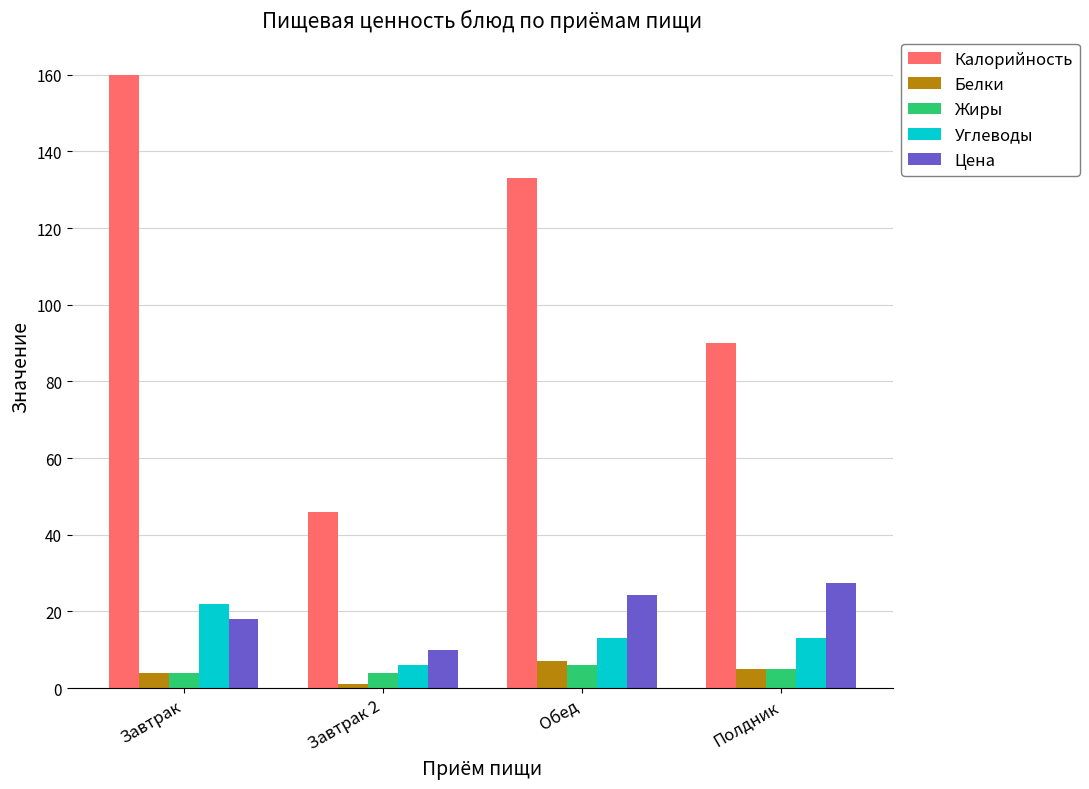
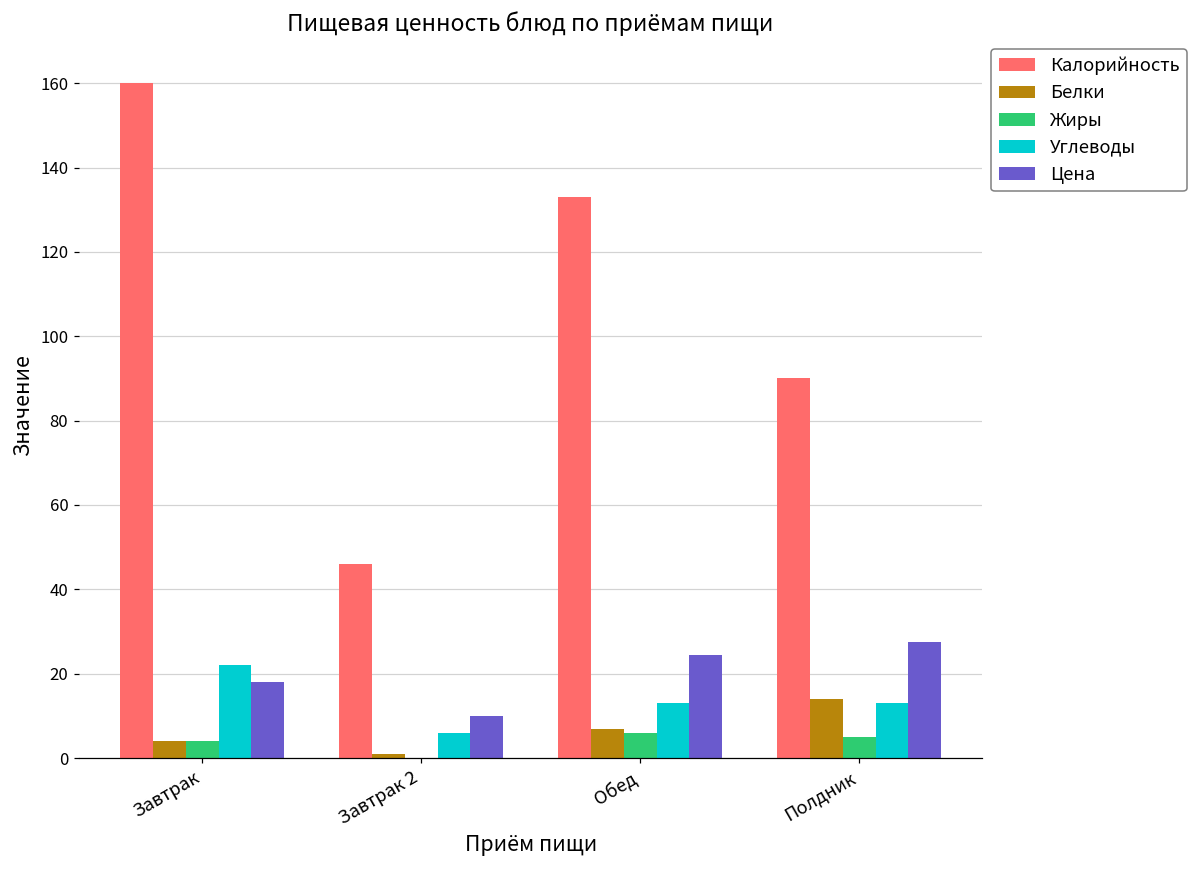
Жиры, Завтрак 2: 4 -> 0
Белки, Полдник: 5 -> 14
